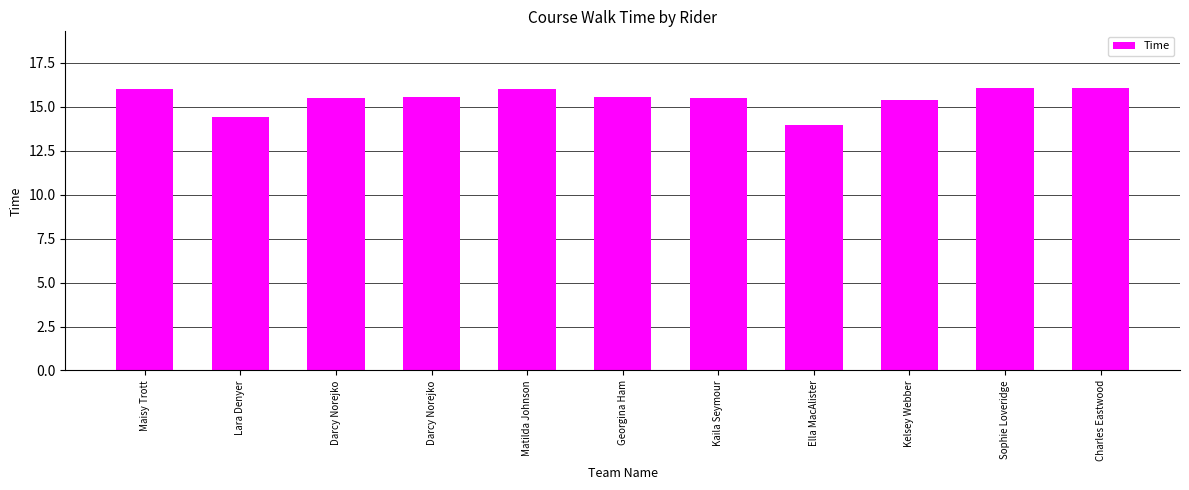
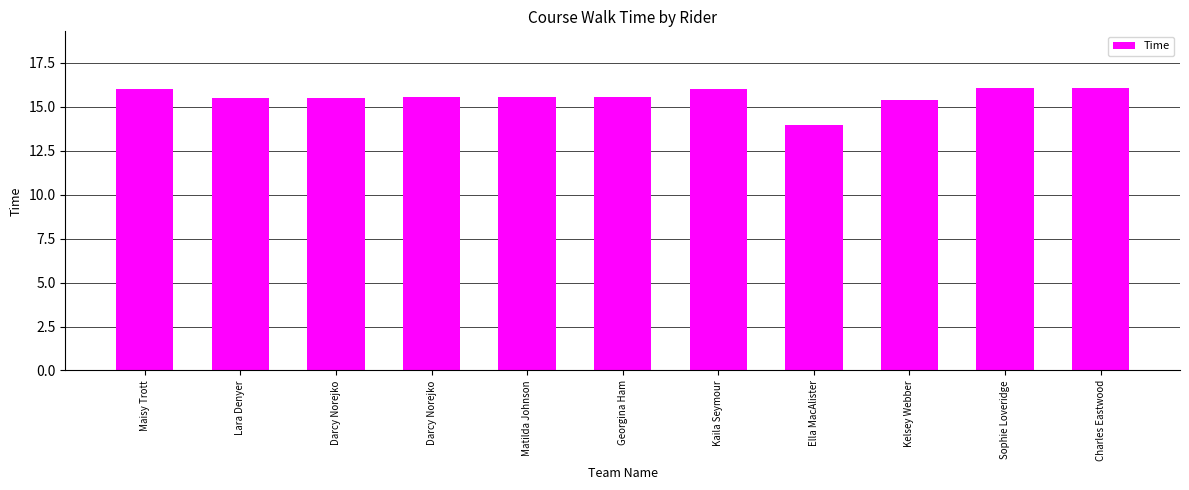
Lara Denyer: 14.4 -> 15.5
Matilda Johnson: 16.0 -> 15.6
Kaila Seymour: 15.5 -> 16.0
